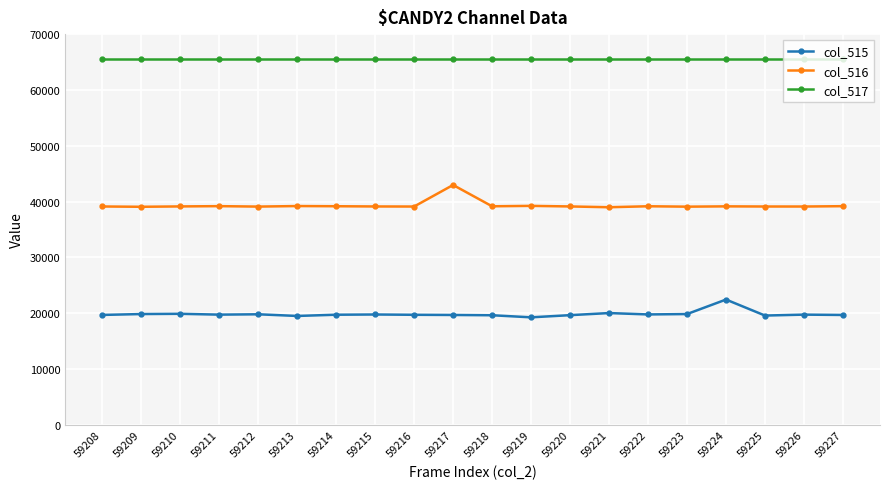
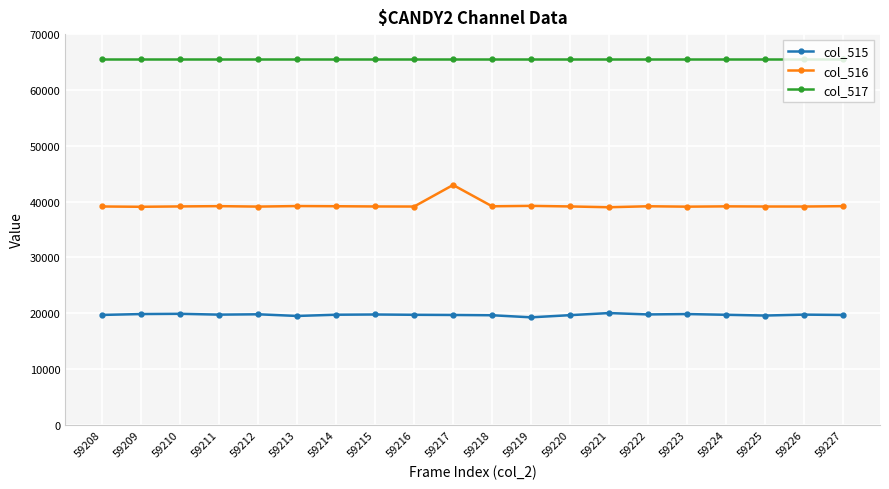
col_515, 59224: 22000 -> 20000
